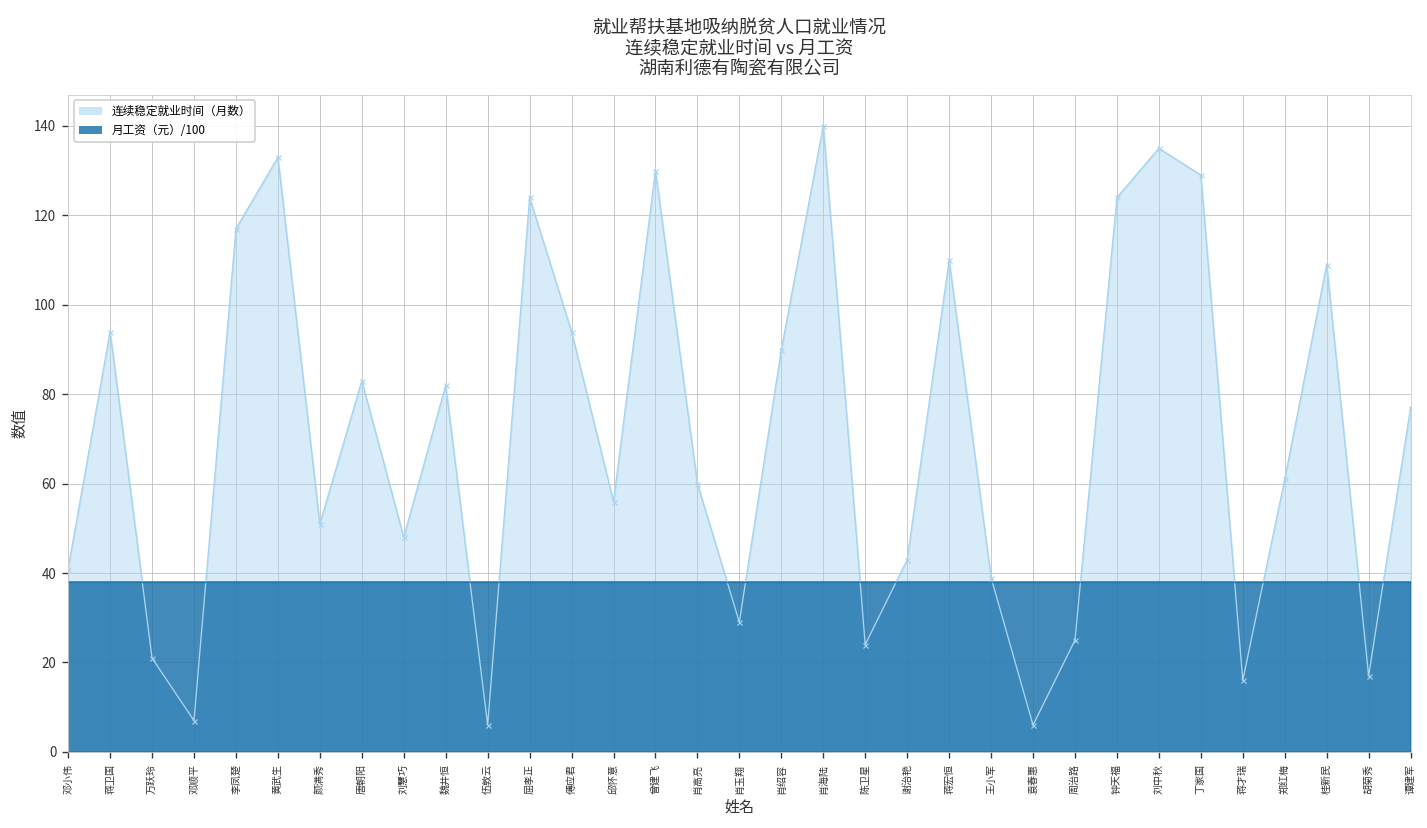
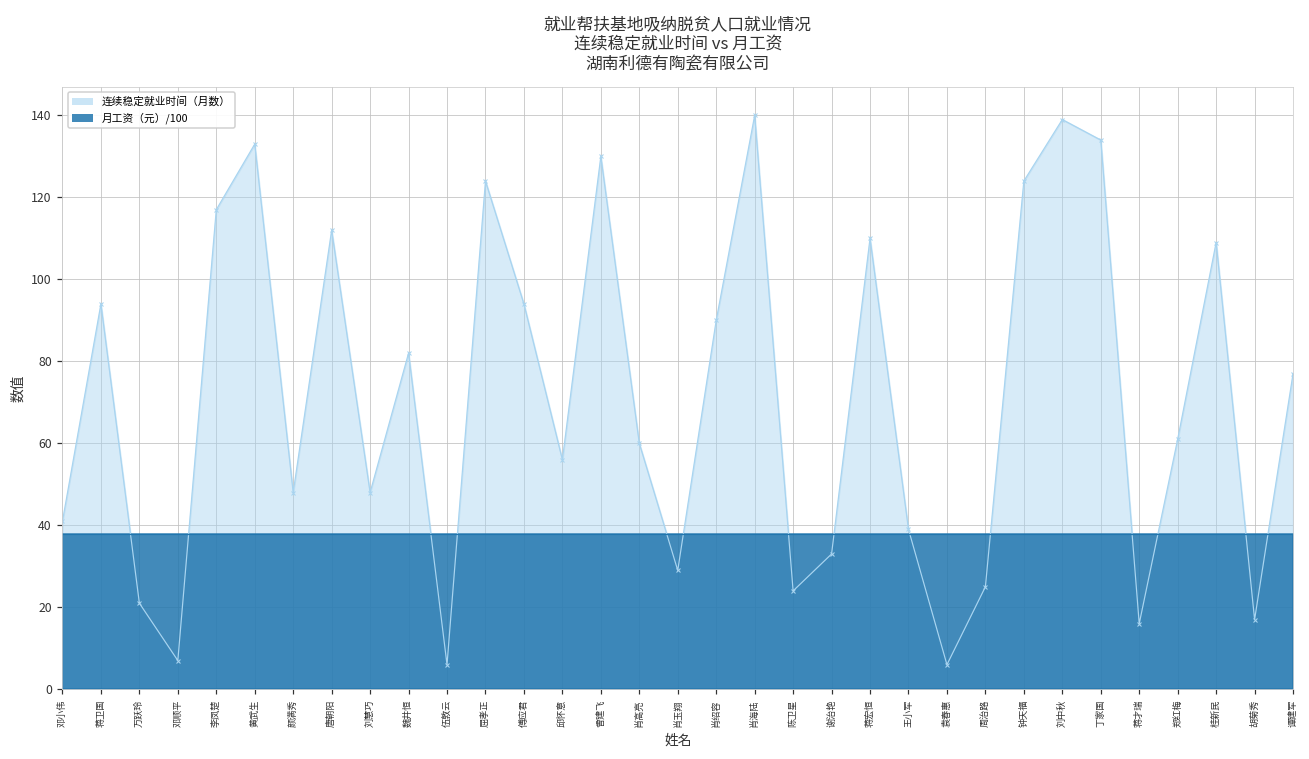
连续稳定就业时间（月数）, 颜满秀: 51 -> 48
连续稳定就业时间（月数）, 唐朝阳: 83 -> 112
连续稳定就业时间（月数）, 谢治艳: 43 -> 33
连续稳定就业时间（月数）, 刘中秋: 135 -> 139
连续稳定就业时间（月数）, 丁家国: 129 -> 134
